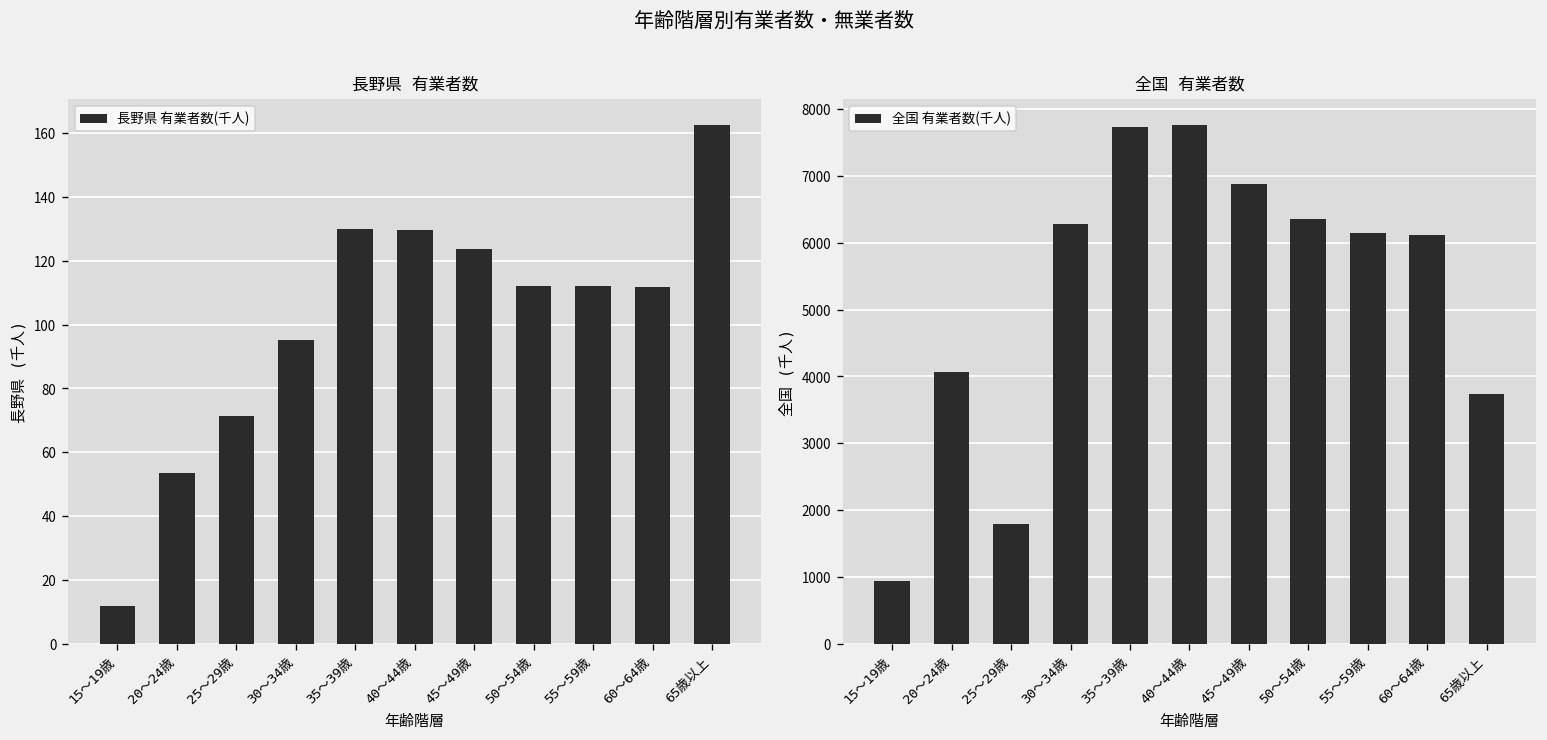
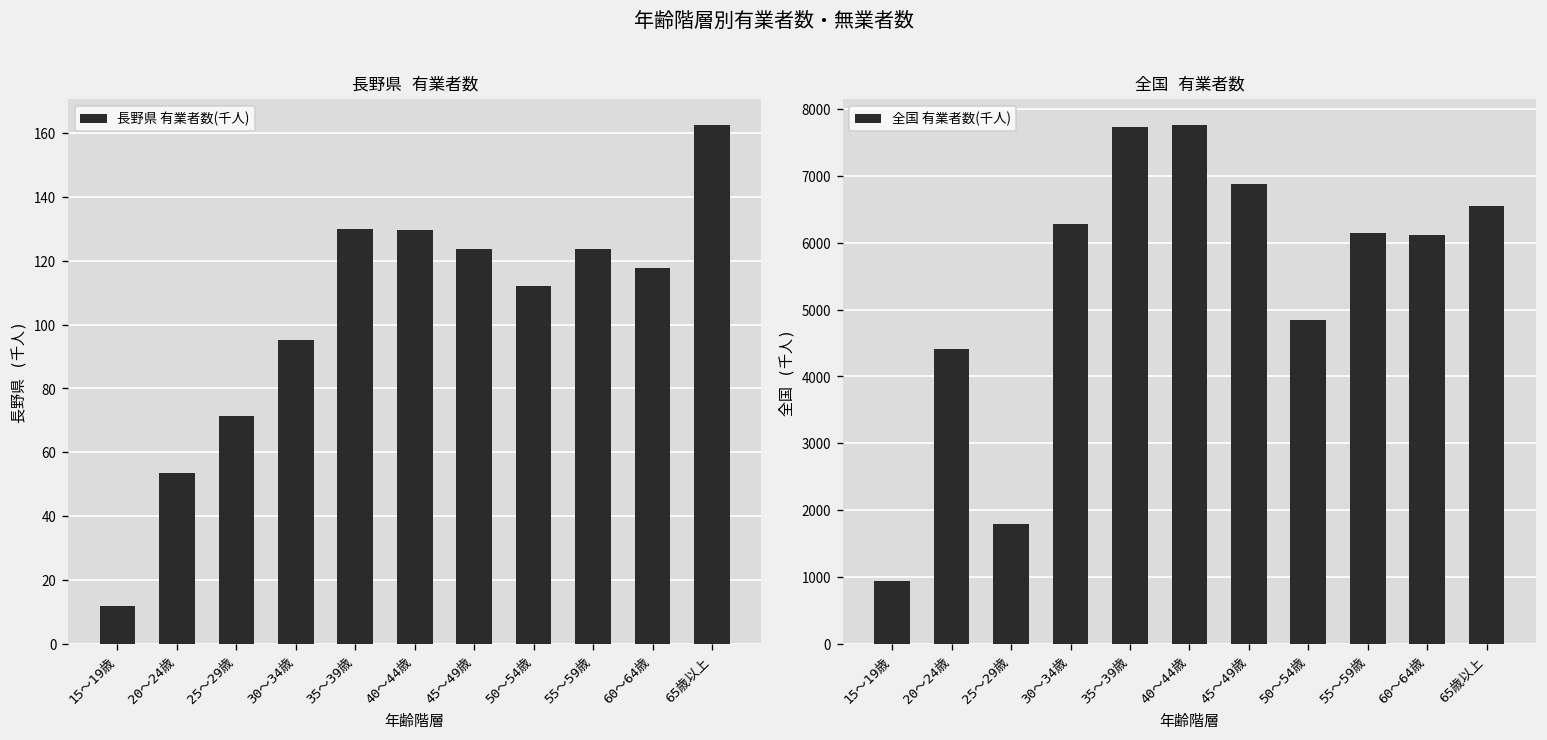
長野県 有業者数, 55～59歳: 112 -> 124
長野県 有業者数, 60～64歳: 112 -> 118
全国 有業者数, 20～24歳: 4100 -> 4400
全国 有業者数, 50～54歳: 6400 -> 4800
全国 有業者数, 65歳以上: 3700 -> 6600
